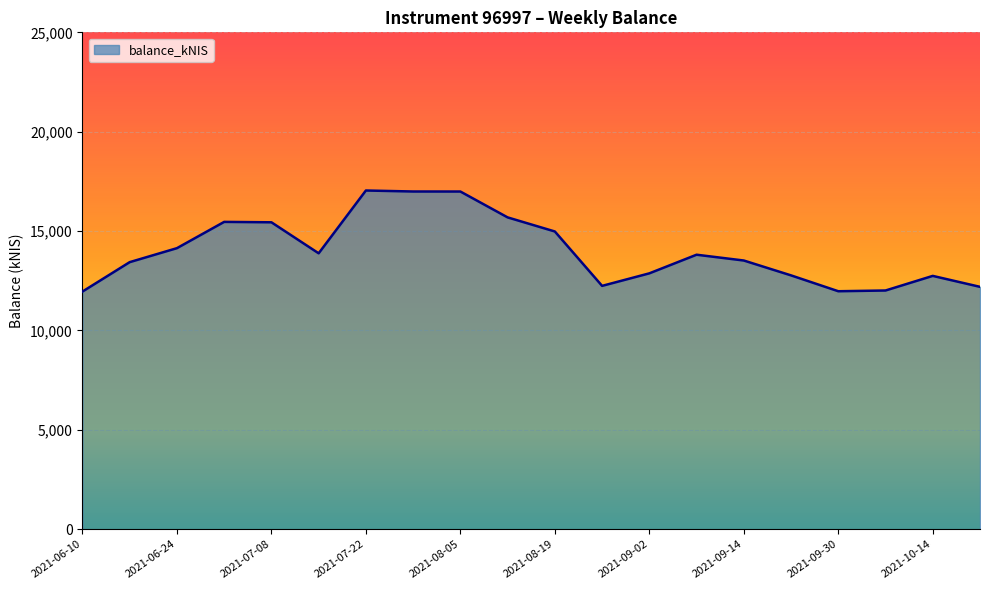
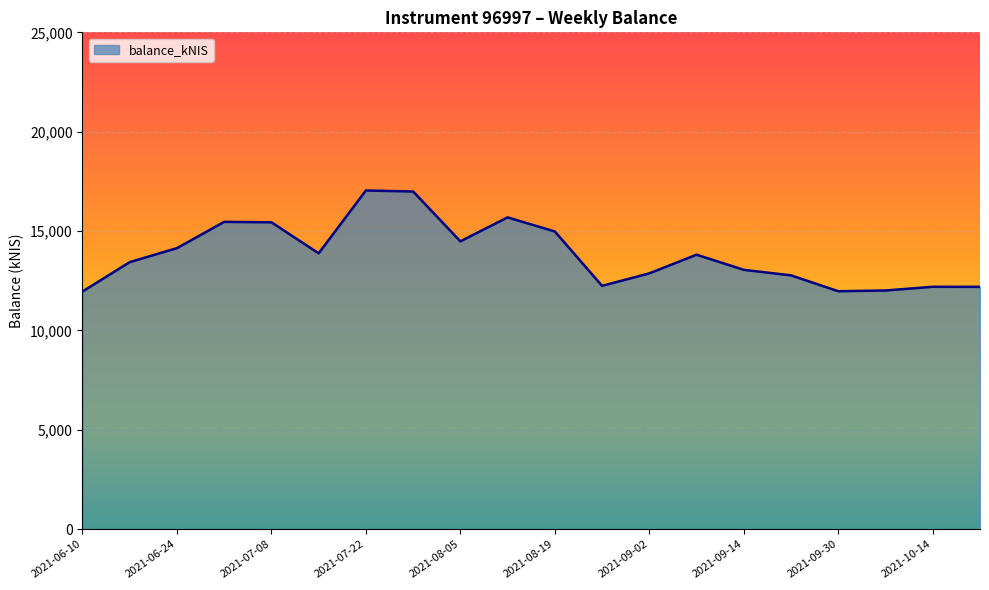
2021-08-05: 17,000 -> 14,500
2021-09-14: 13,500 -> 13,000
2021-10-14: 12,700 -> 12,200
